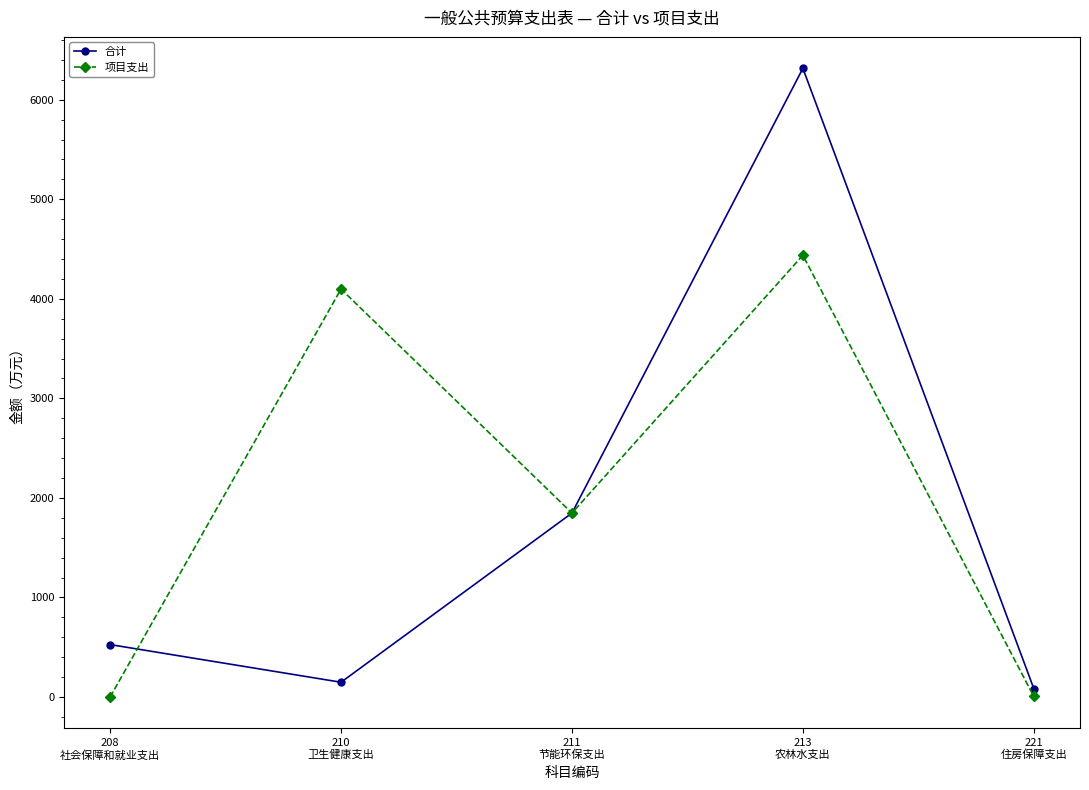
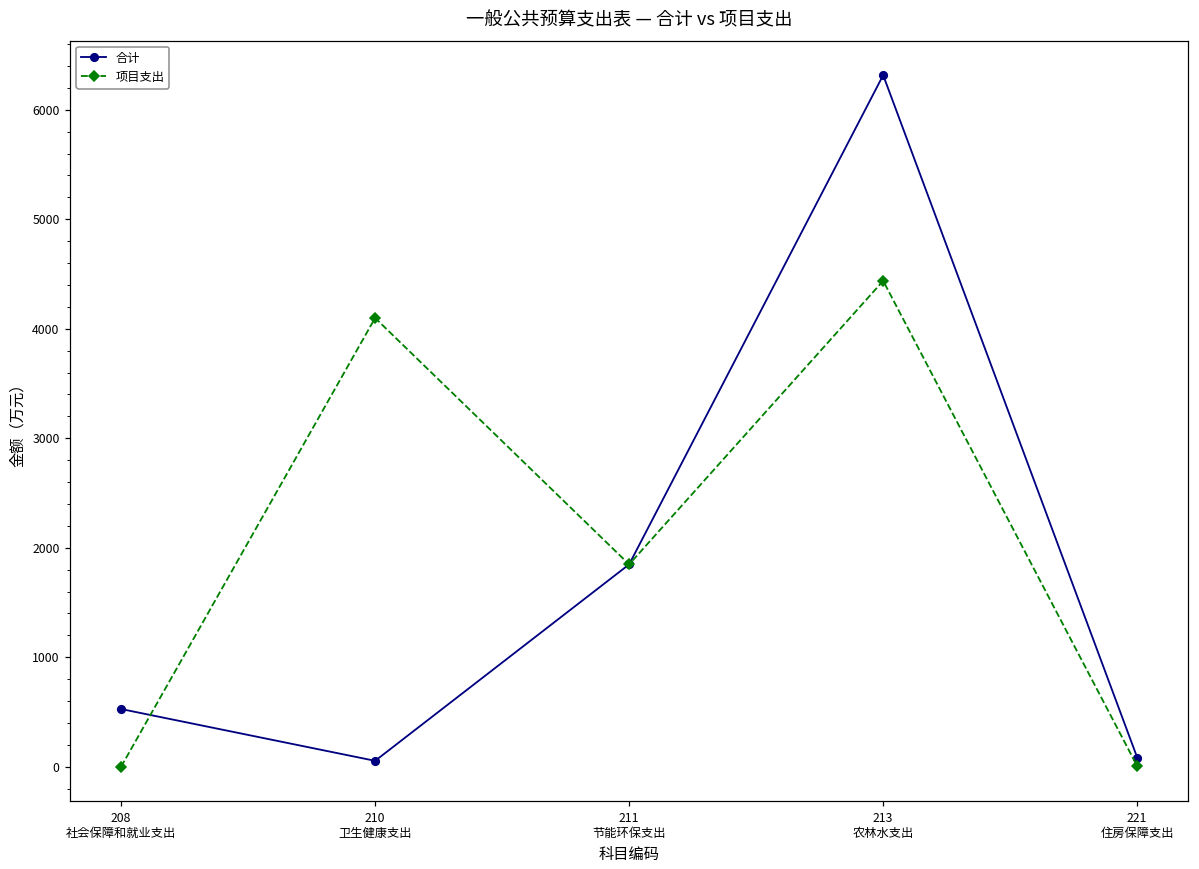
合计, 210 卫生健康支出: 150 -> 50
